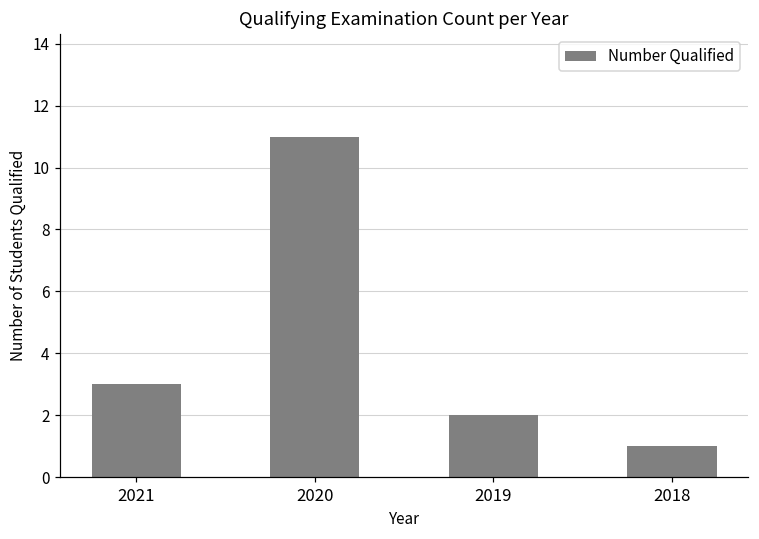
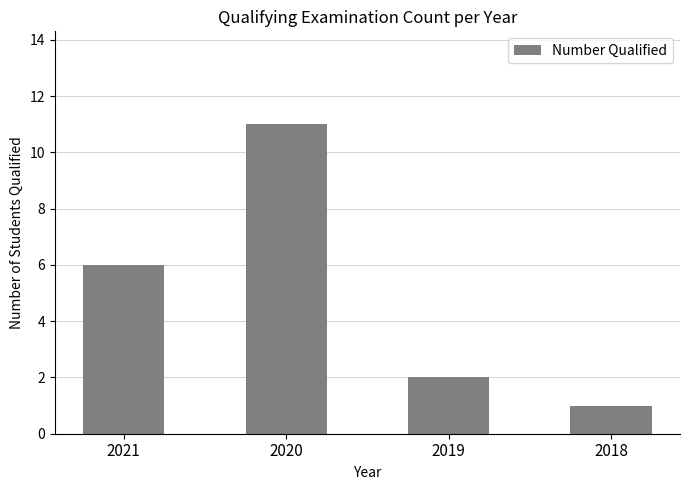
2021: 3 -> 6
